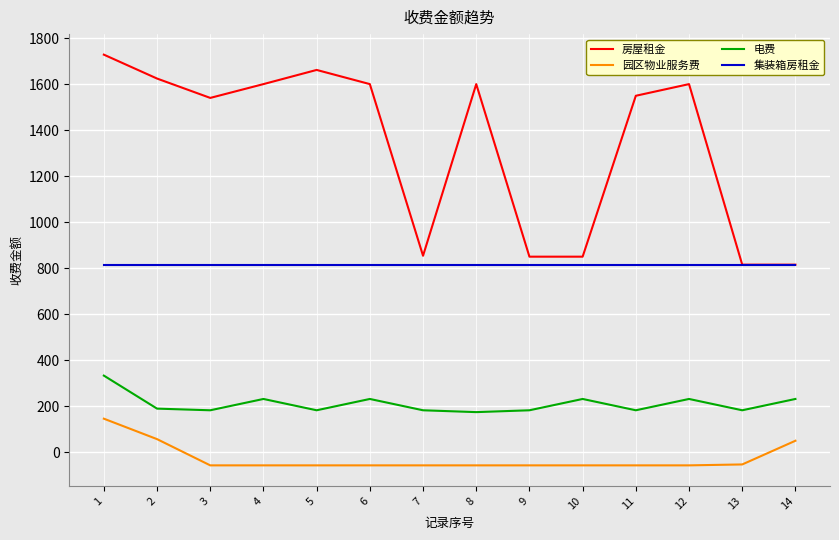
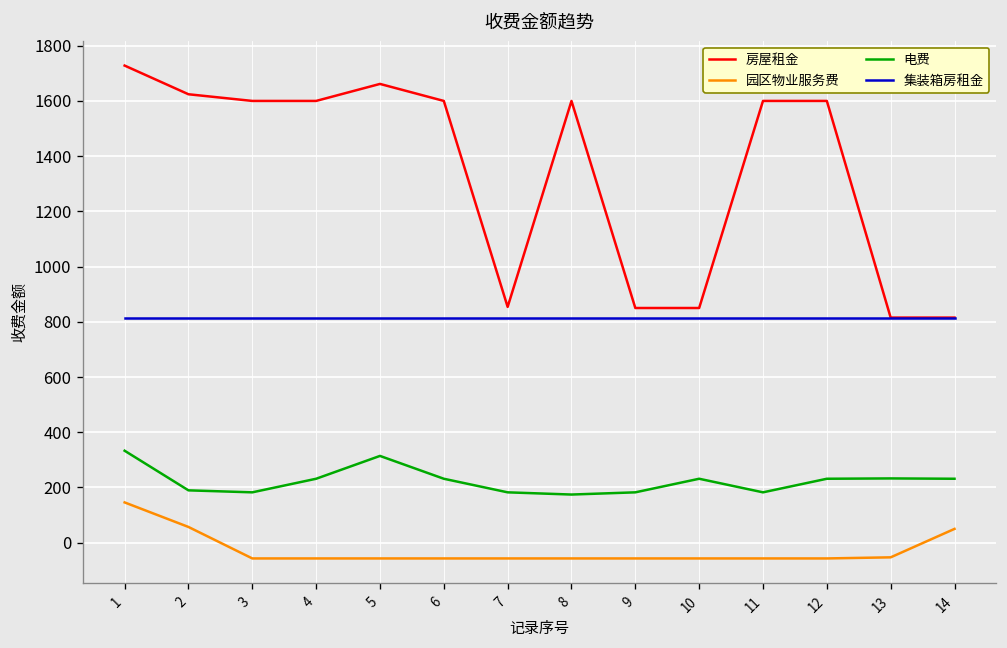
房屋租金, 3: 1540 -> 1600
电费, 5: 180 -> 310
房屋租金, 11: 1550 -> 1600
电费, 13: 180 -> 230
